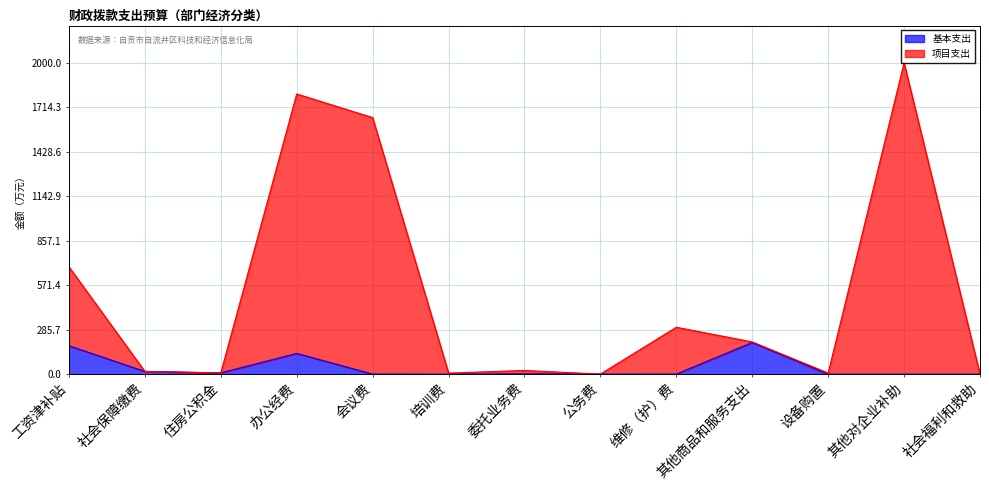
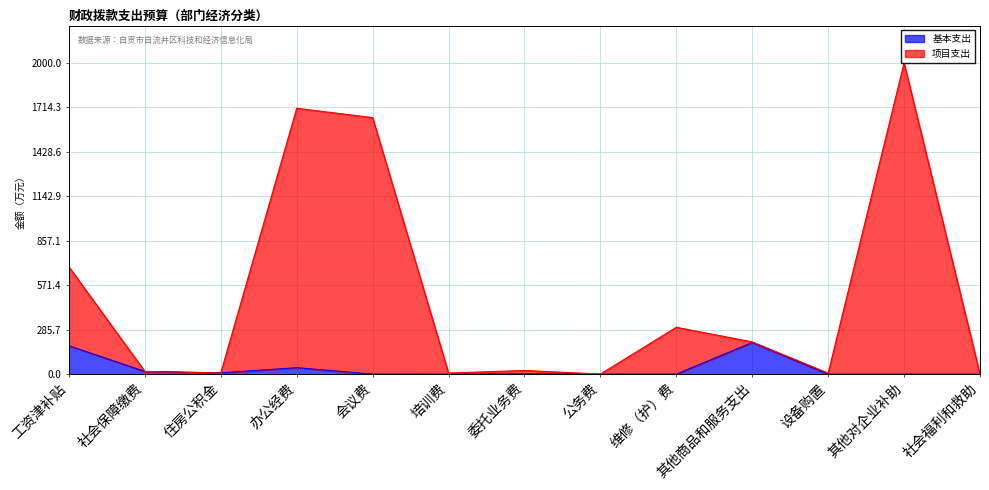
基本支出, 办公经费: 130 -> 40
